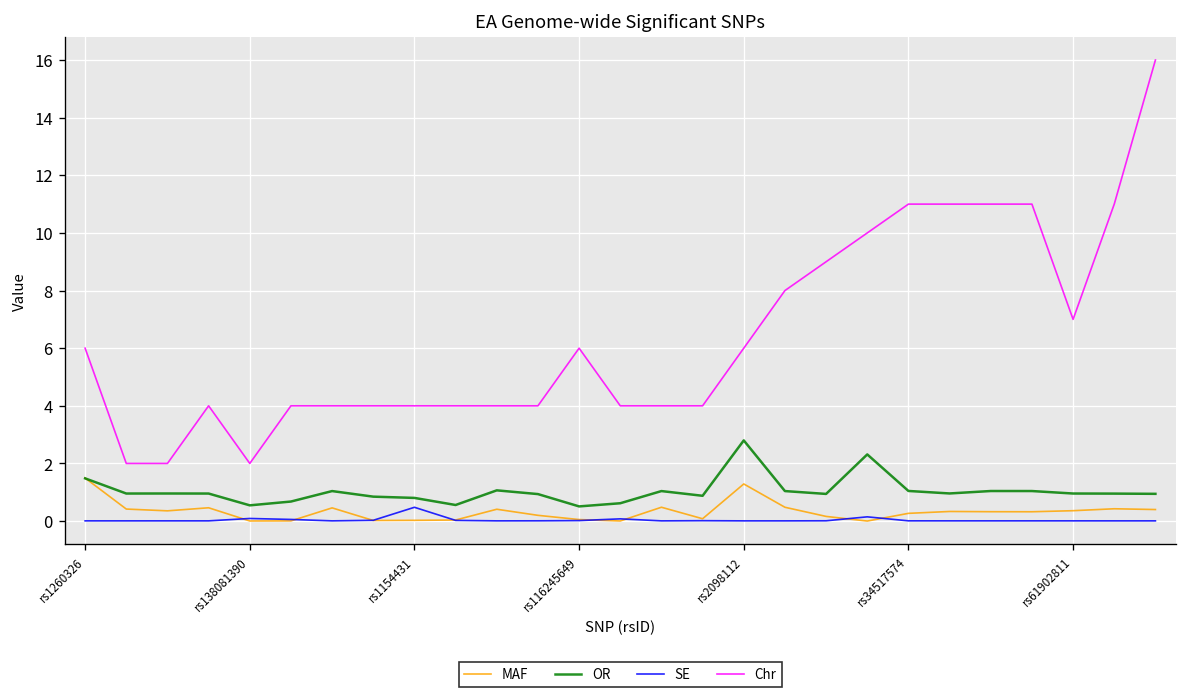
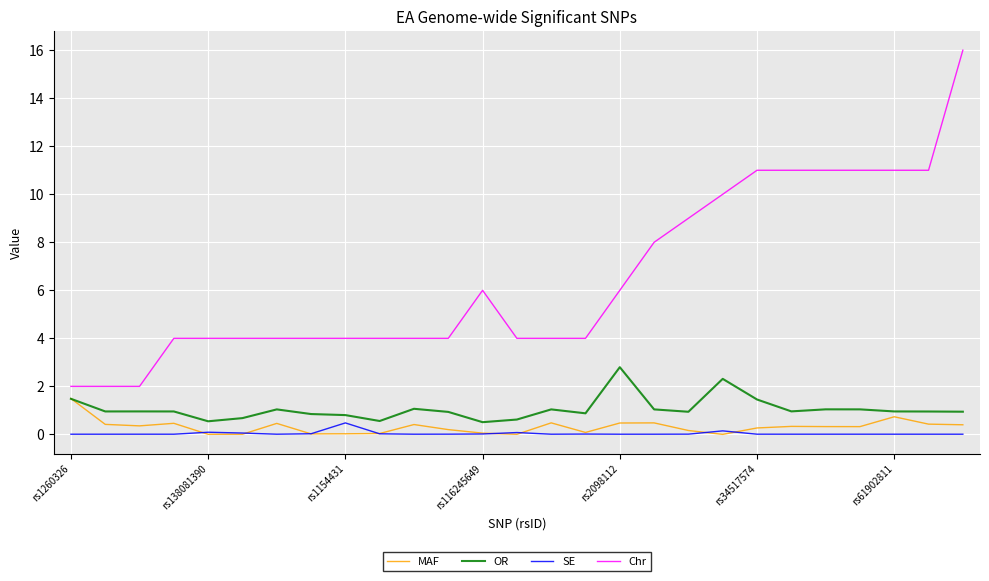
Chr, rs1260326: 6 -> 2
Chr, rs138081390: 2 -> 4
MAF, rs2098112: 1.3 -> 0.5
OR, rs34517574: 1.0 -> 1.5
MAF, rs61902811: 0.4 -> 0.7
Chr, rs61902811: 7 -> 11
